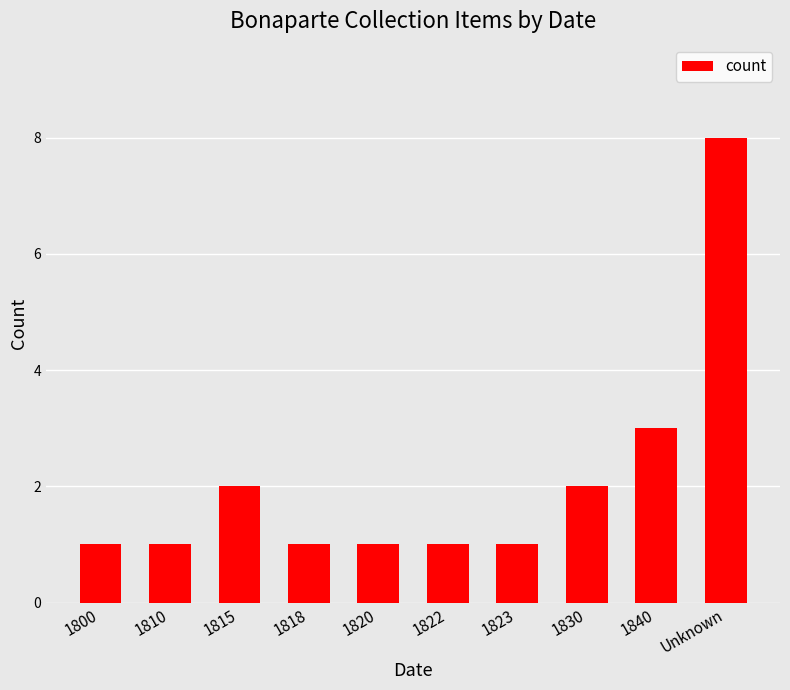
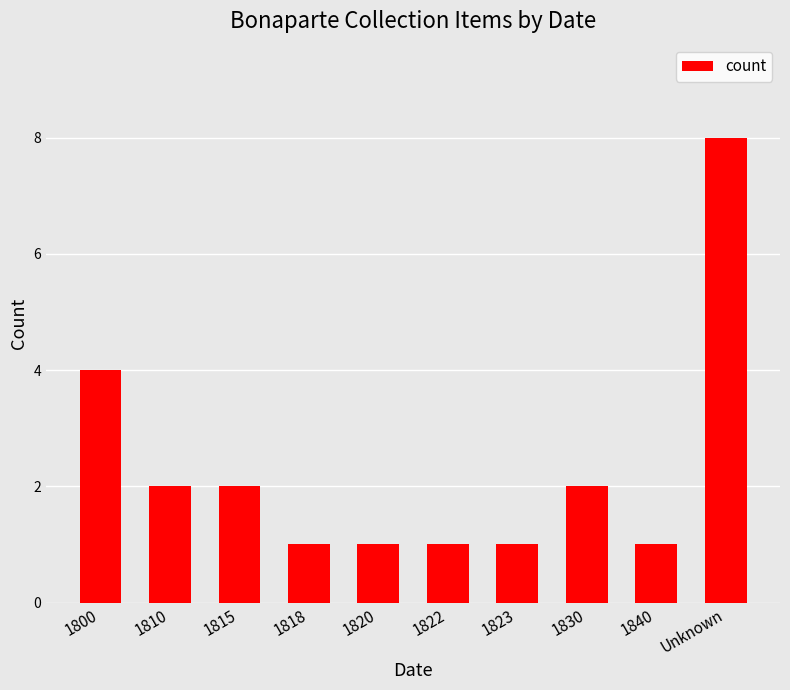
1800: 1 -> 4
1810: 1 -> 2
1840: 3 -> 1
